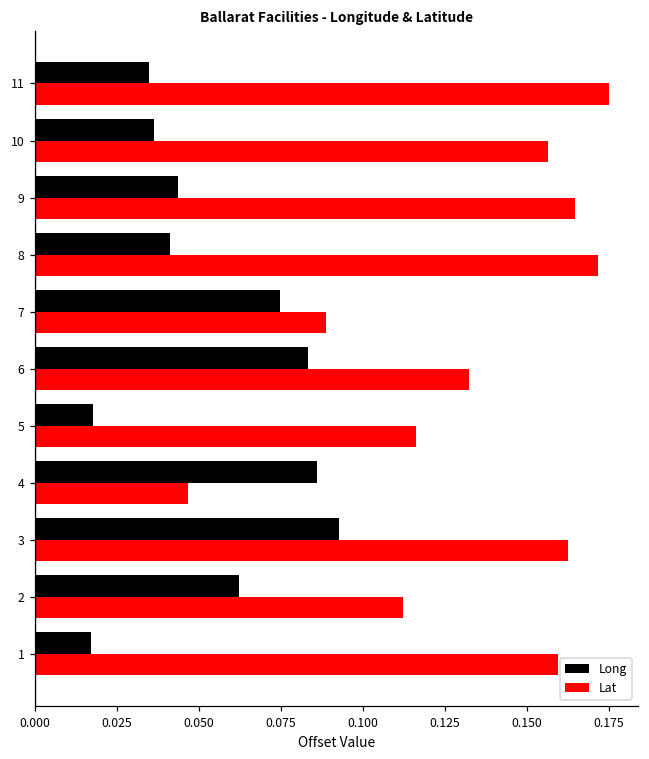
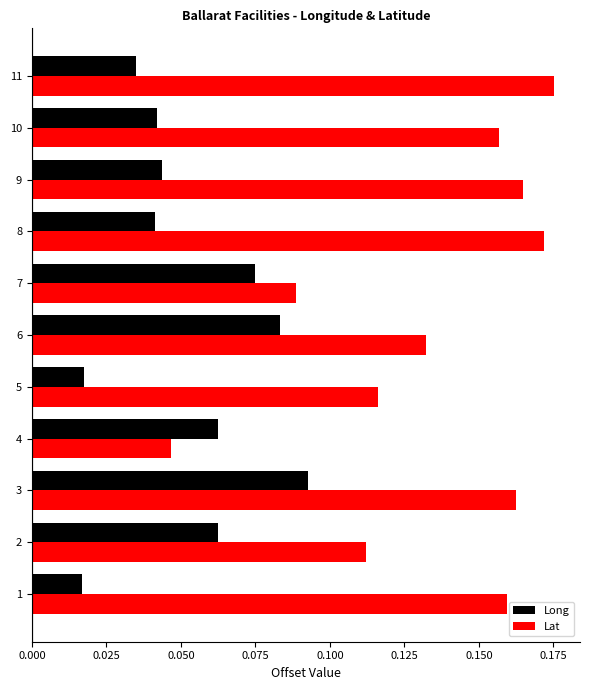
Long, 10: 0.036 -> 0.042
Long, 4: 0.086 -> 0.062
